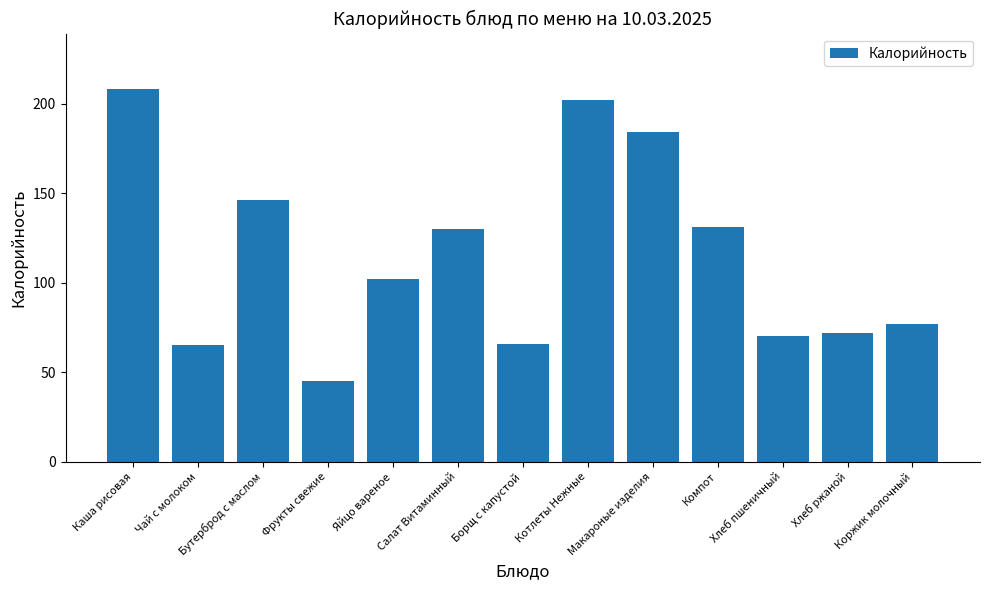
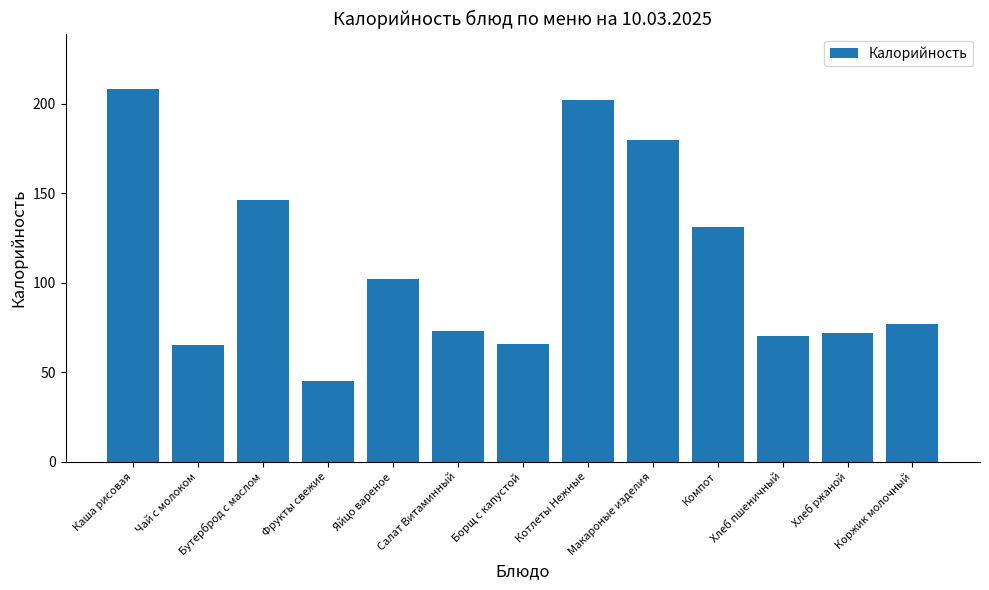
Салат Витаминный: 130 -> 73
Макароные изделия: 185 -> 180
